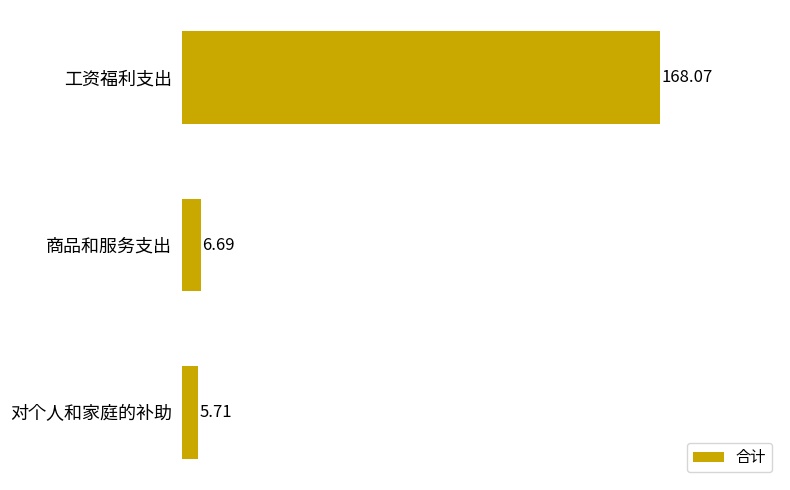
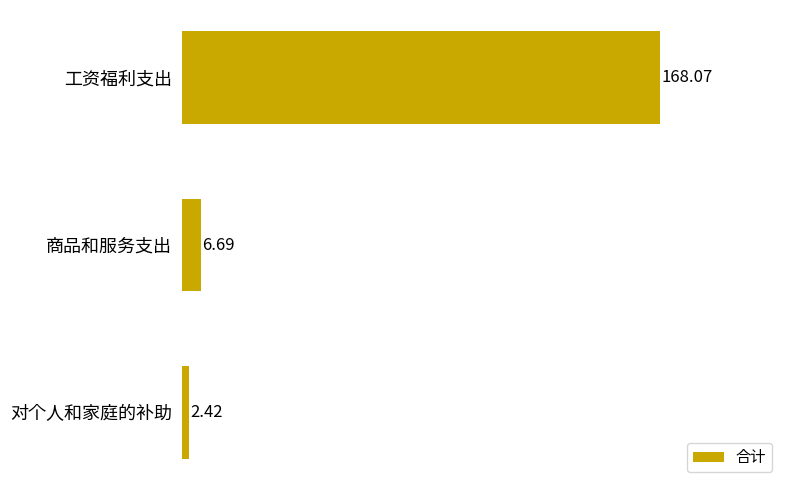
对个人和家庭的补助: 5.71 -> 2.42
